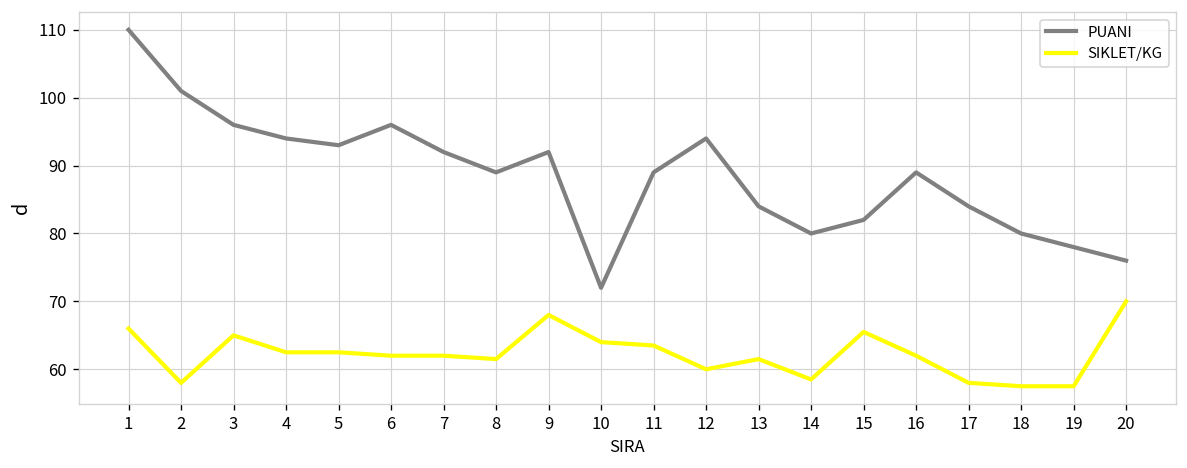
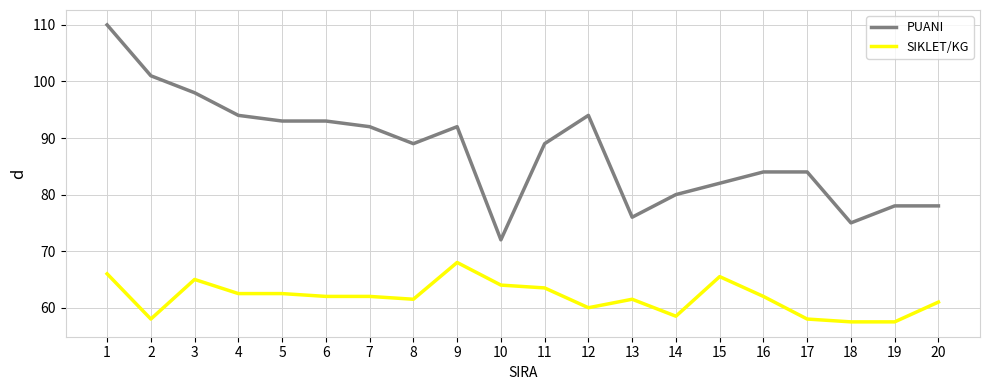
PUANI, 3: 96 -> 98
PUANI, 6: 96 -> 93
PUANI, 13: 84 -> 76
PUANI, 16: 89 -> 84
PUANI, 18: 80 -> 75
PUANI, 20: 76 -> 78
SIKLET/KG, 20: 70 -> 61
